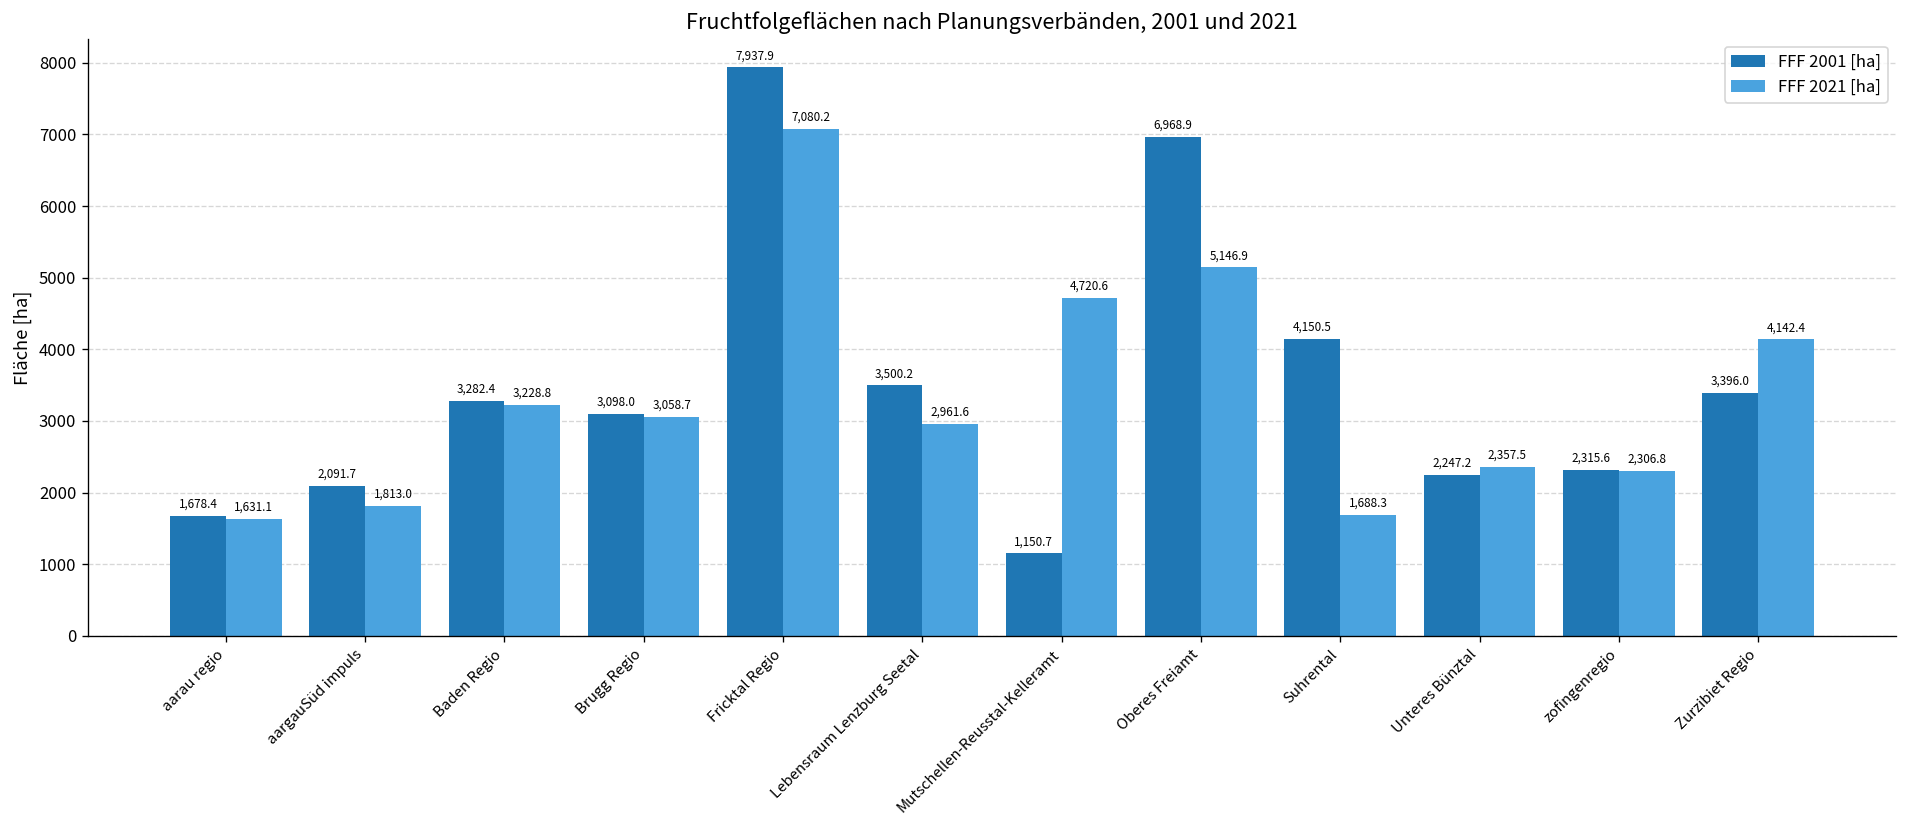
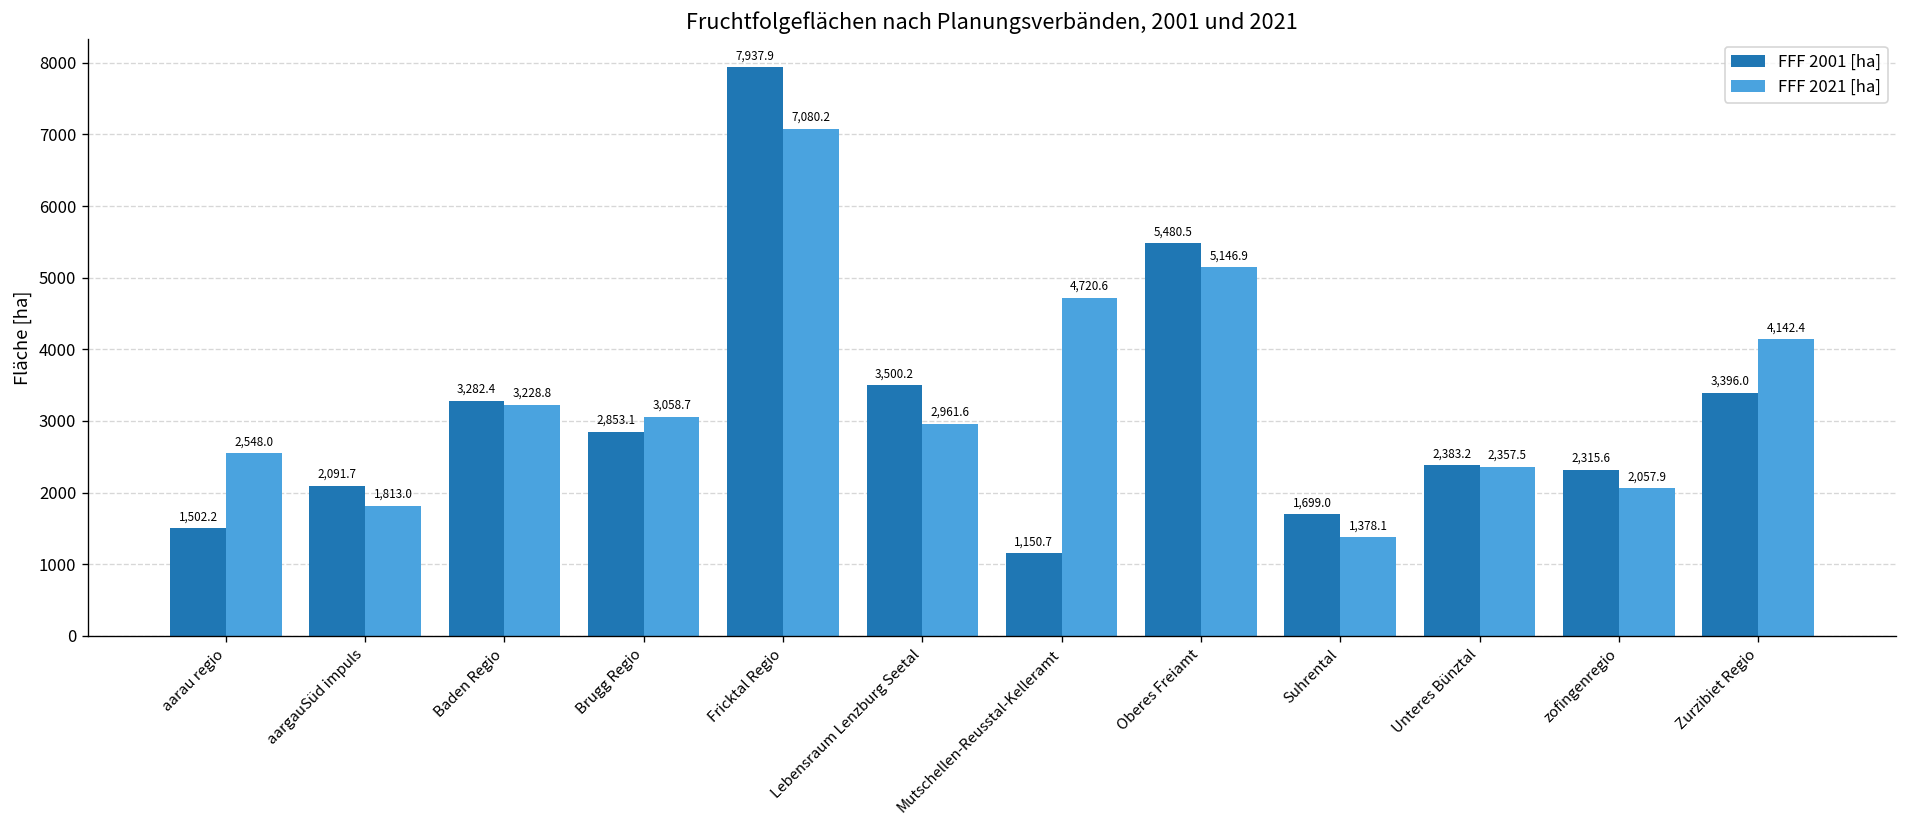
FFF 2001 [ha], aarau regio: 1,678.4 -> 1,502.2
FFF 2021 [ha], aarau regio: 1,631.1 -> 2,548.0
FFF 2001 [ha], Brugg Regio: 3,098.0 -> 2,853.1
FFF 2001 [ha], Oberes Freiamt: 6,968.9 -> 5,480.5
FFF 2001 [ha], Suhrental: 4,150.5 -> 1,699.0
FFF 2021 [ha], Suhrental: 1,688.3 -> 1,378.1
FFF 2001 [ha], Unteres Bünztal: 2,247.2 -> 2,383.2
FFF 2021 [ha], zofingenregio: 2,306.8 -> 2,057.9
